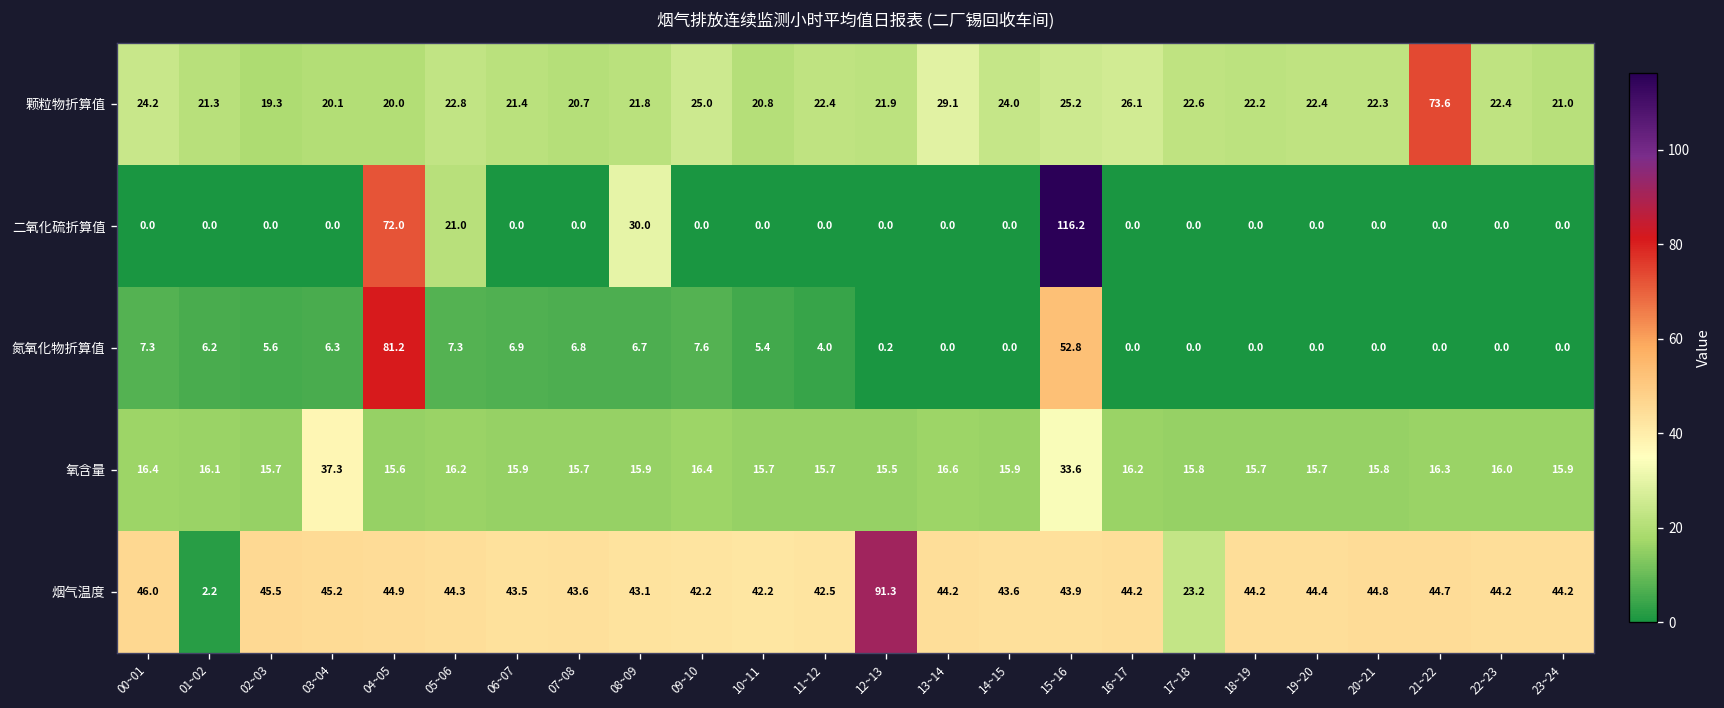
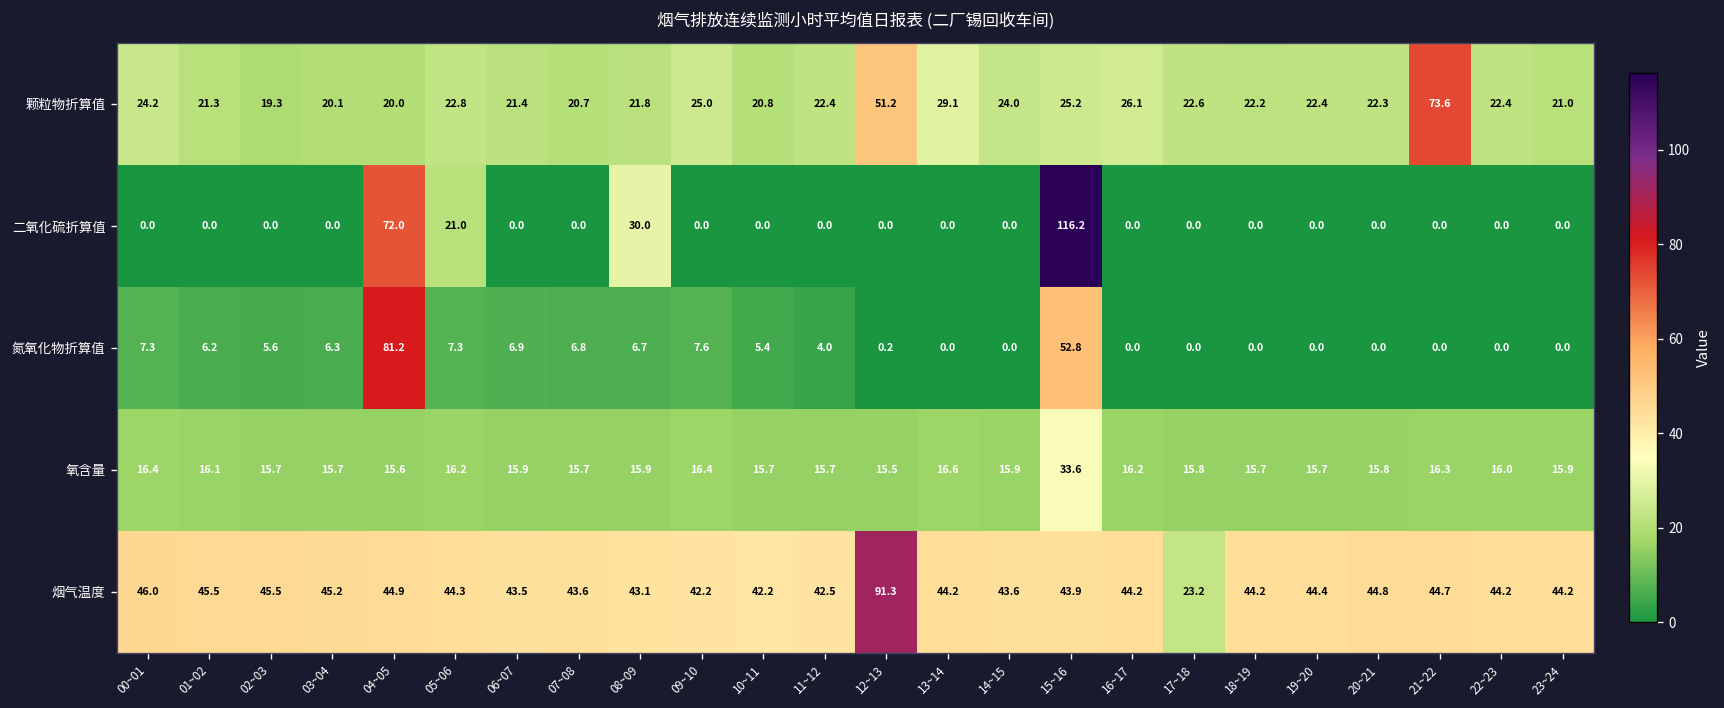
颗粒物折算值, 12~13: 21.9 -> 51.2
氧含量, 03~04: 37.3 -> 15.7
烟气温度, 01~02: 2.2 -> 45.5
